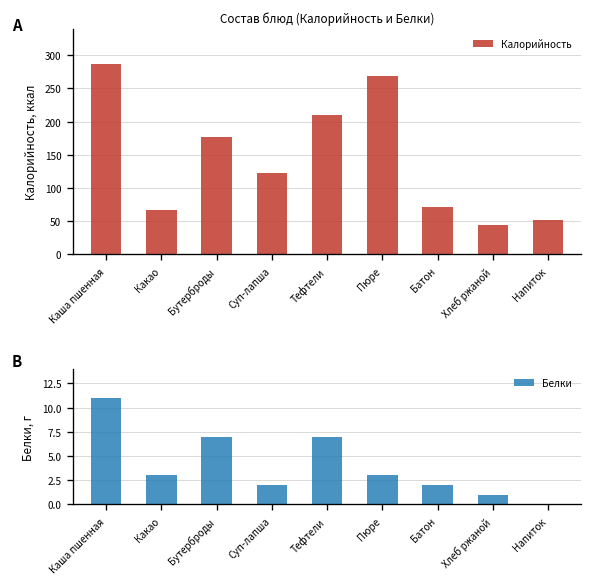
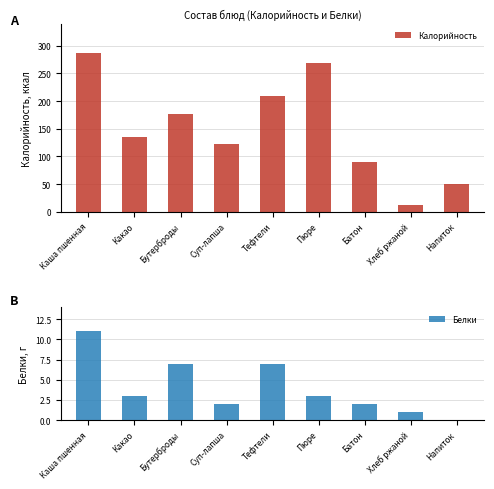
Состав блюд (Калорийность и Белки), Какао: 70 -> 140
Состав блюд (Калорийность и Белки), Батон: 70 -> 90
Состав блюд (Калорийность и Белки), Хлеб ржаной: 40 -> 10
